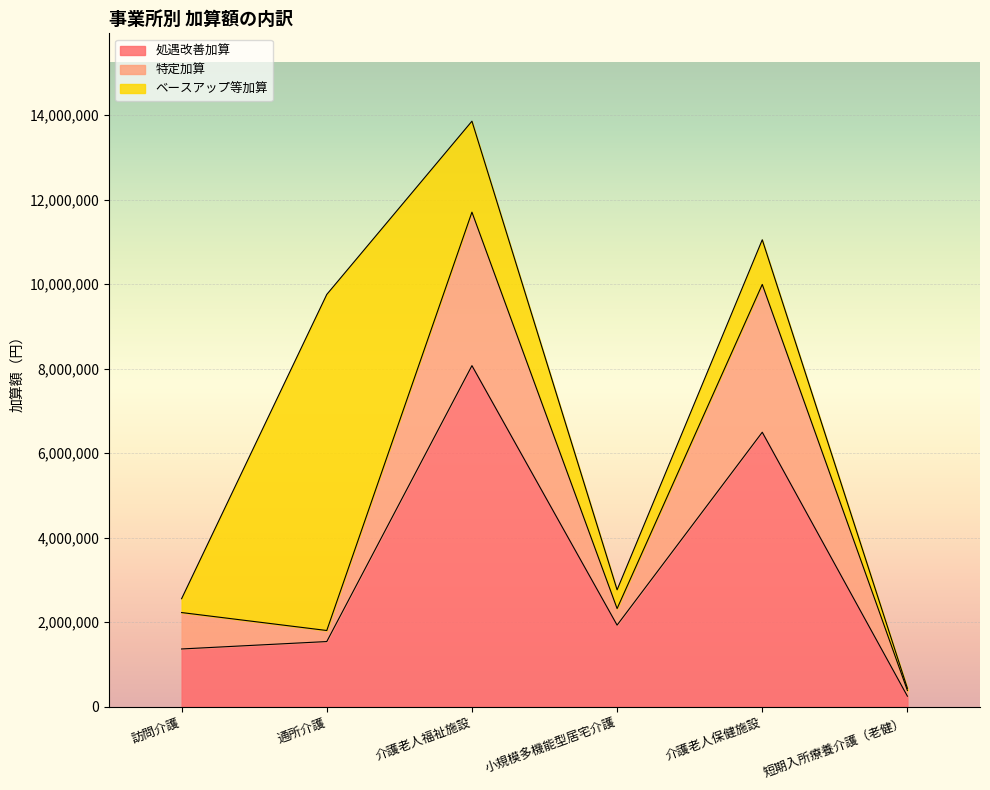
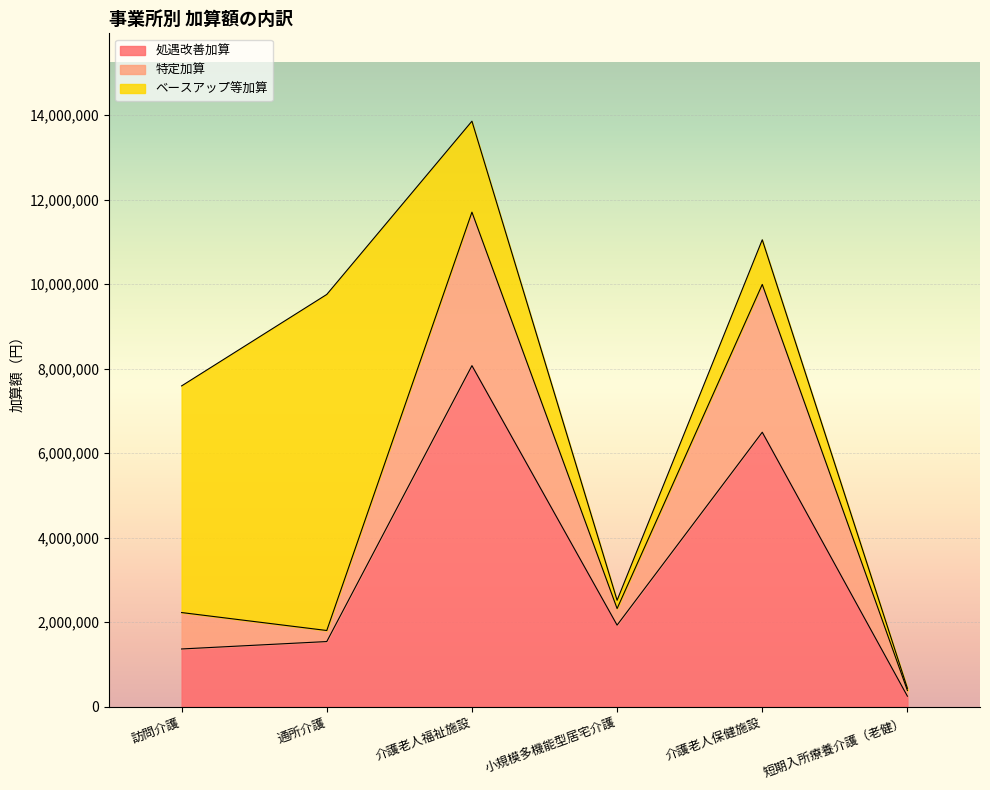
ベースアップ等加算, 訪問介護: 300,000 -> 5,400,000
ベースアップ等加算, 小規模多機能型居宅介護: 400,000 -> 200,000
